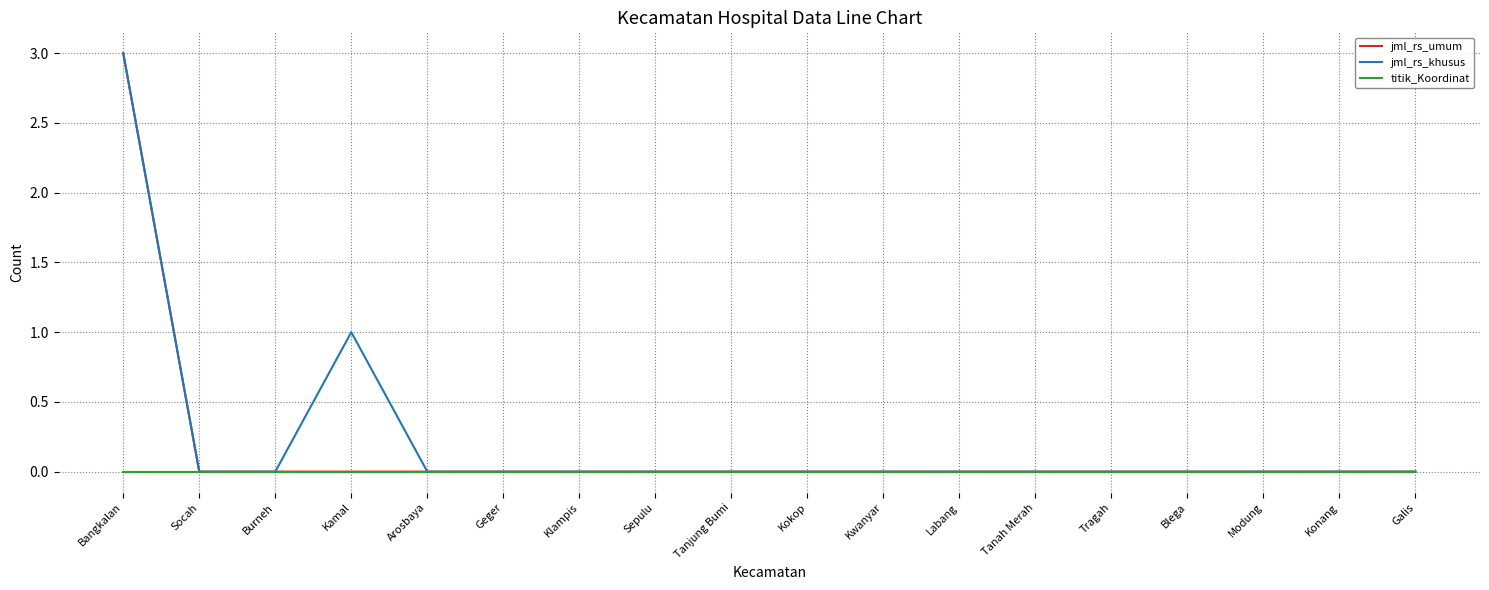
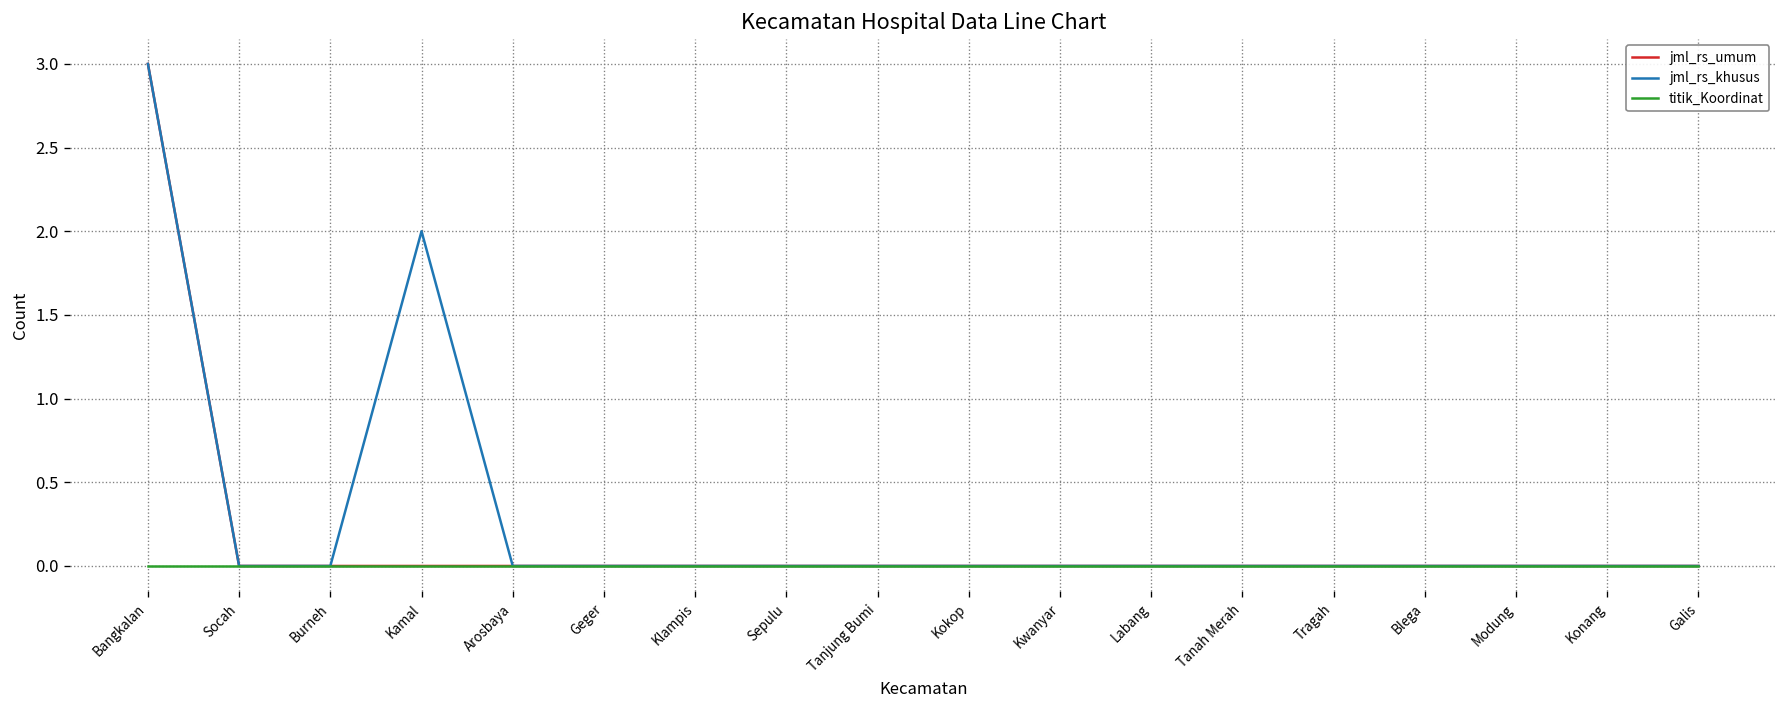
jml_rs_khusus, Kamal: 1 -> 2
